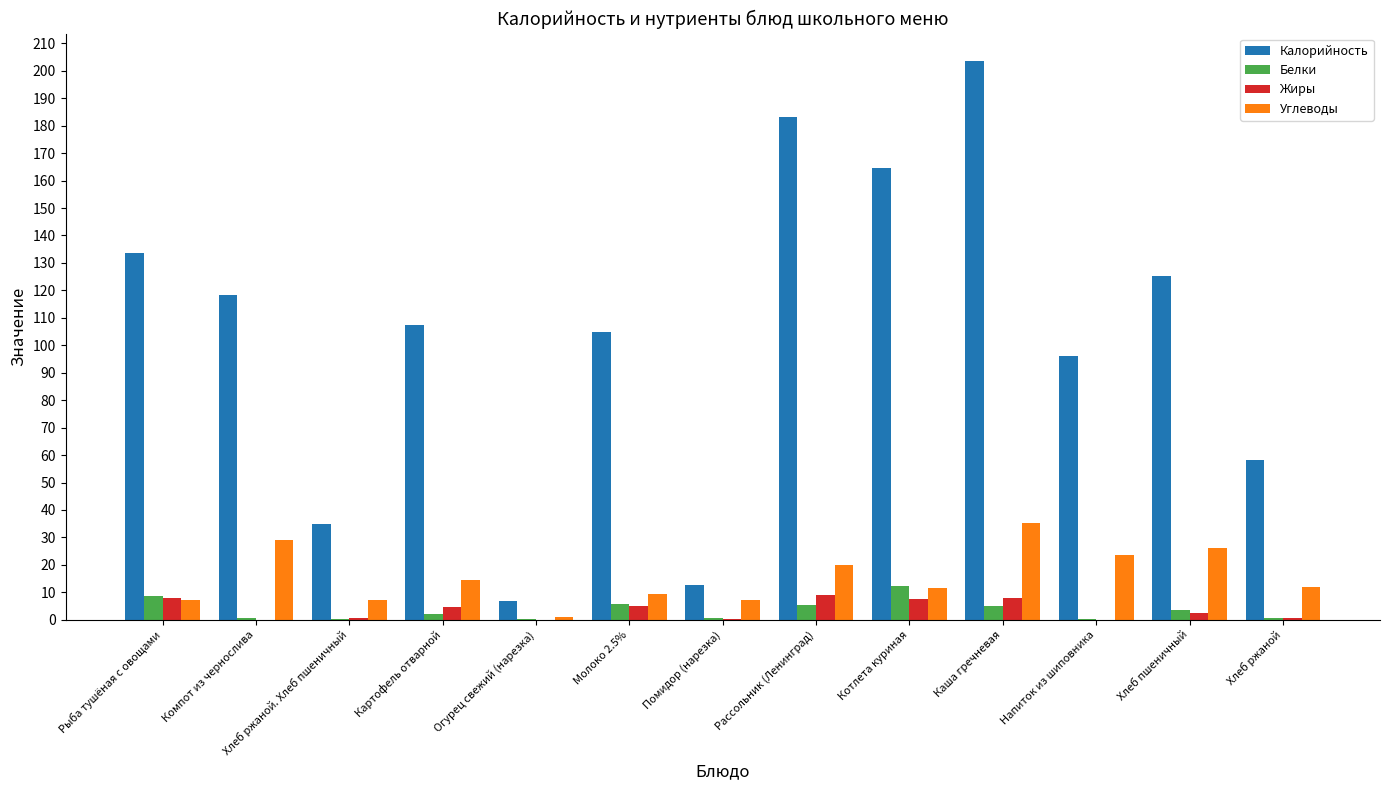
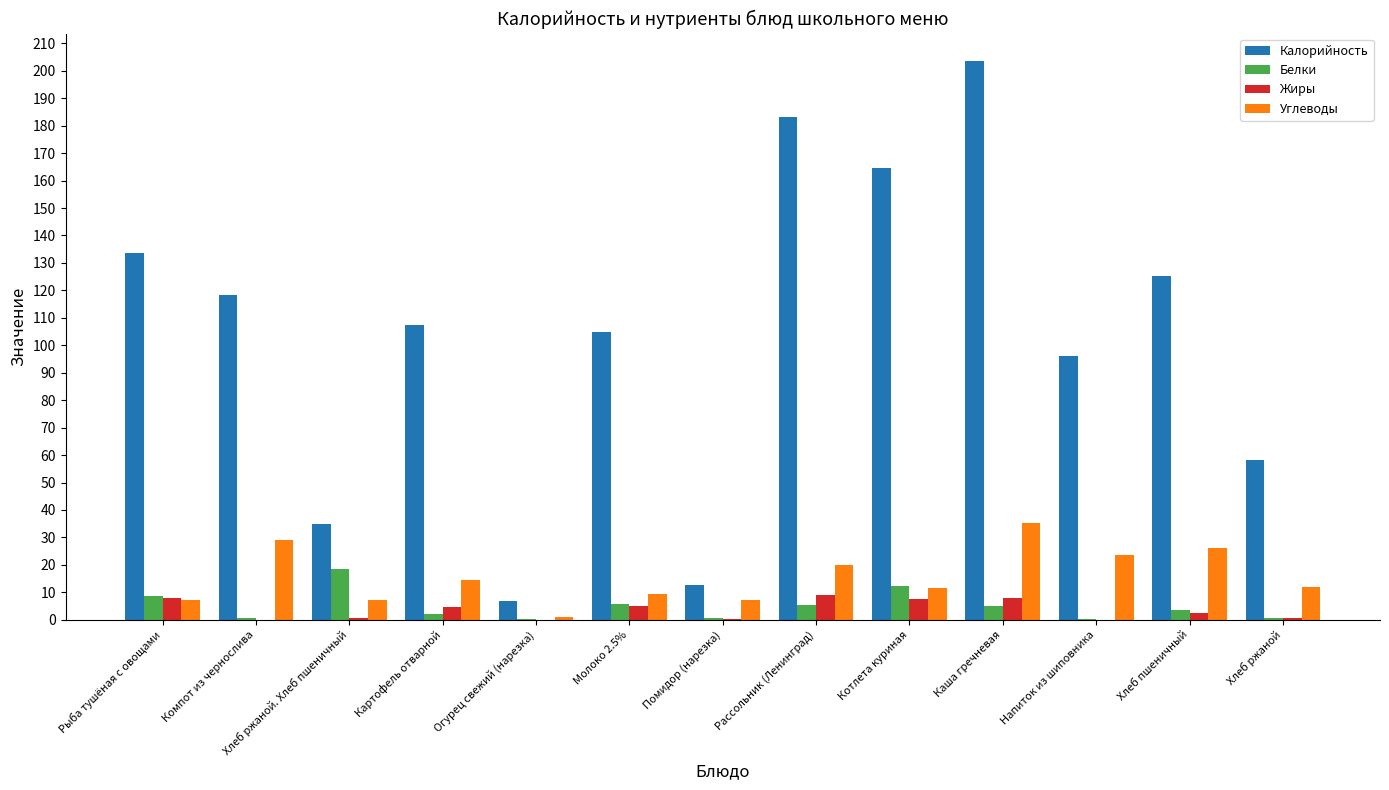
Белки, Хлеб ржаной. Хлеб пшеничный: 0 -> 18
